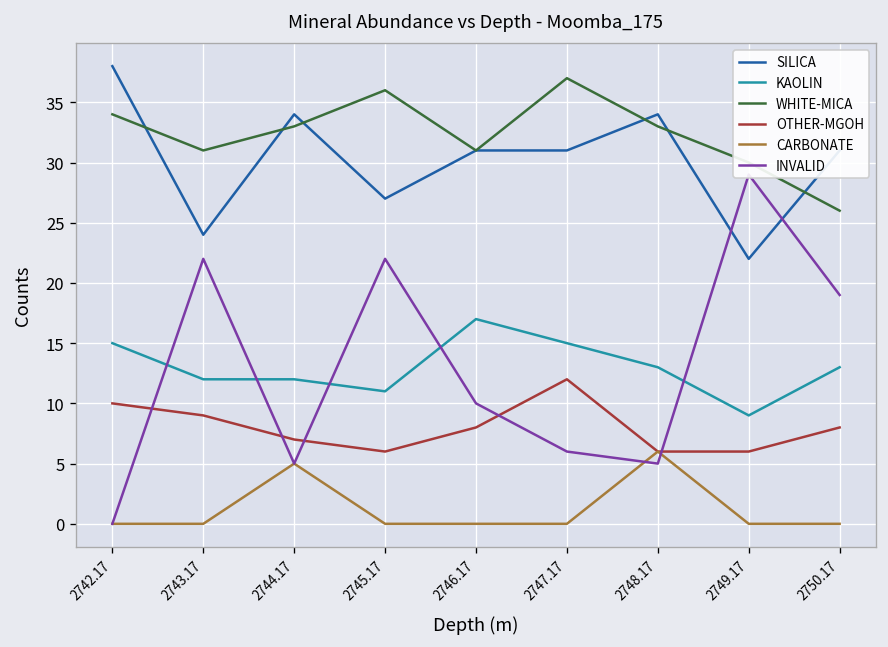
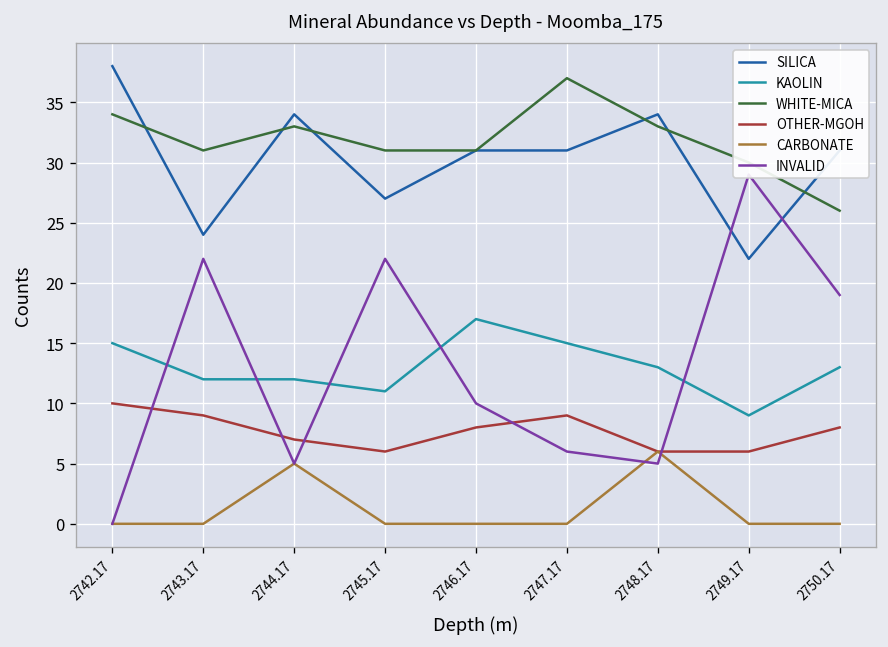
WHITE-MICA, 2745.17: 36 -> 31
OTHER-MGOH, 2747.17: 12 -> 9
